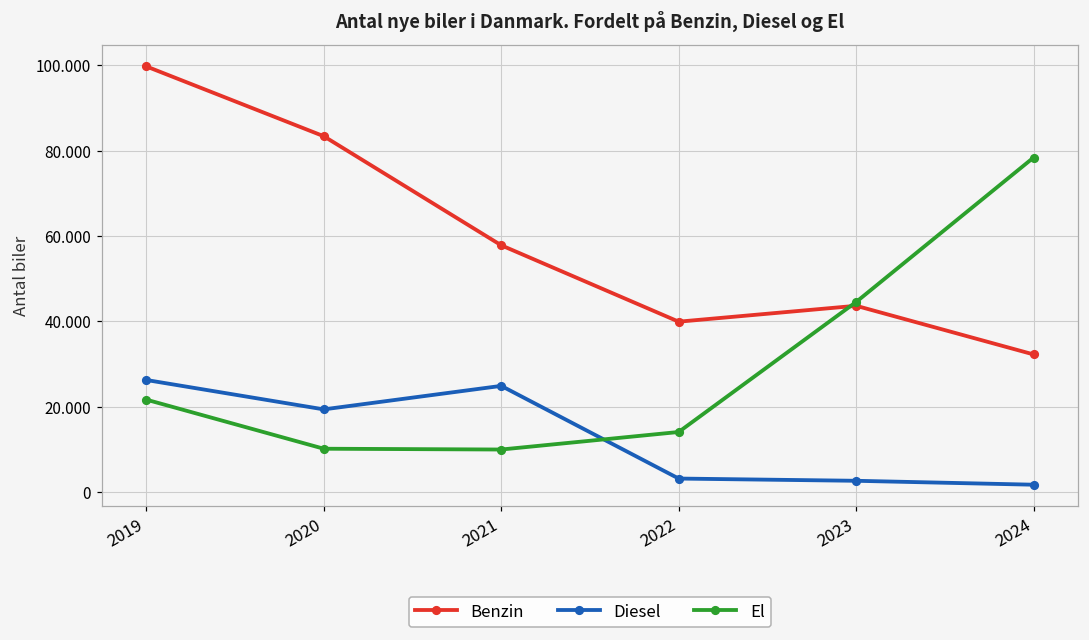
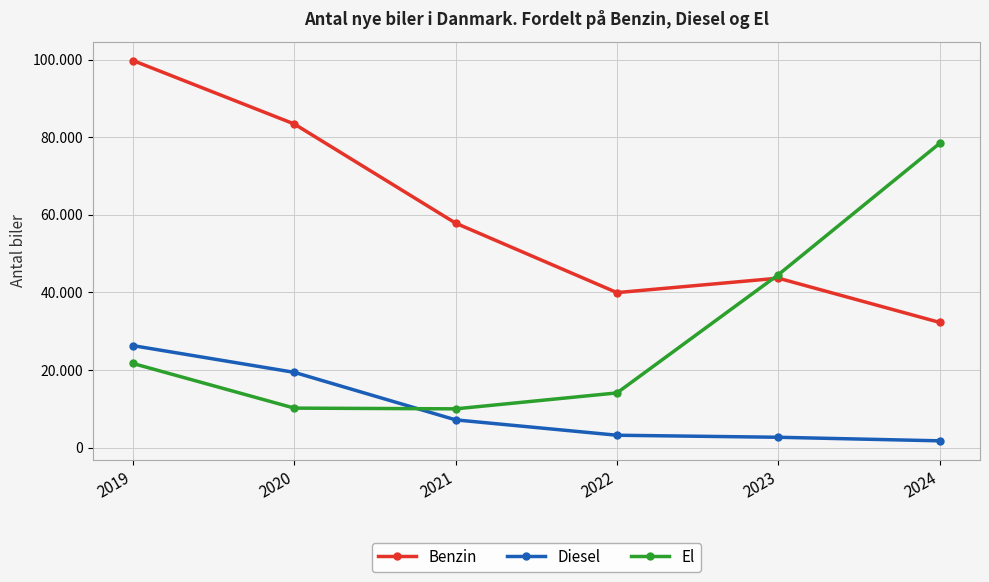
Diesel, 2021: 25 -> 7
